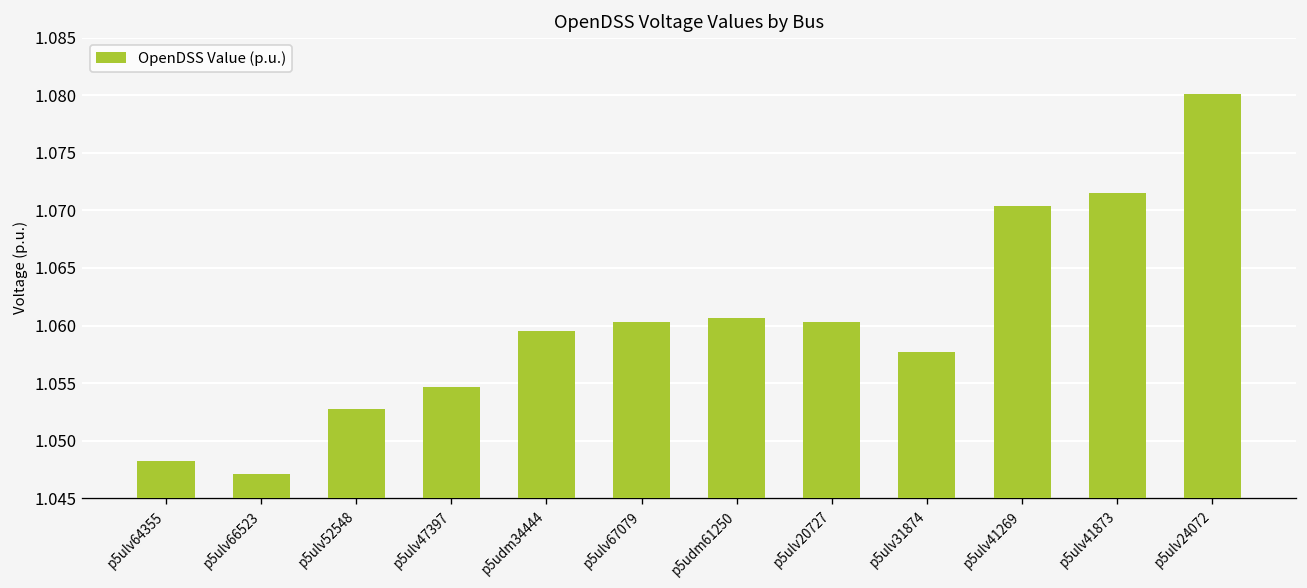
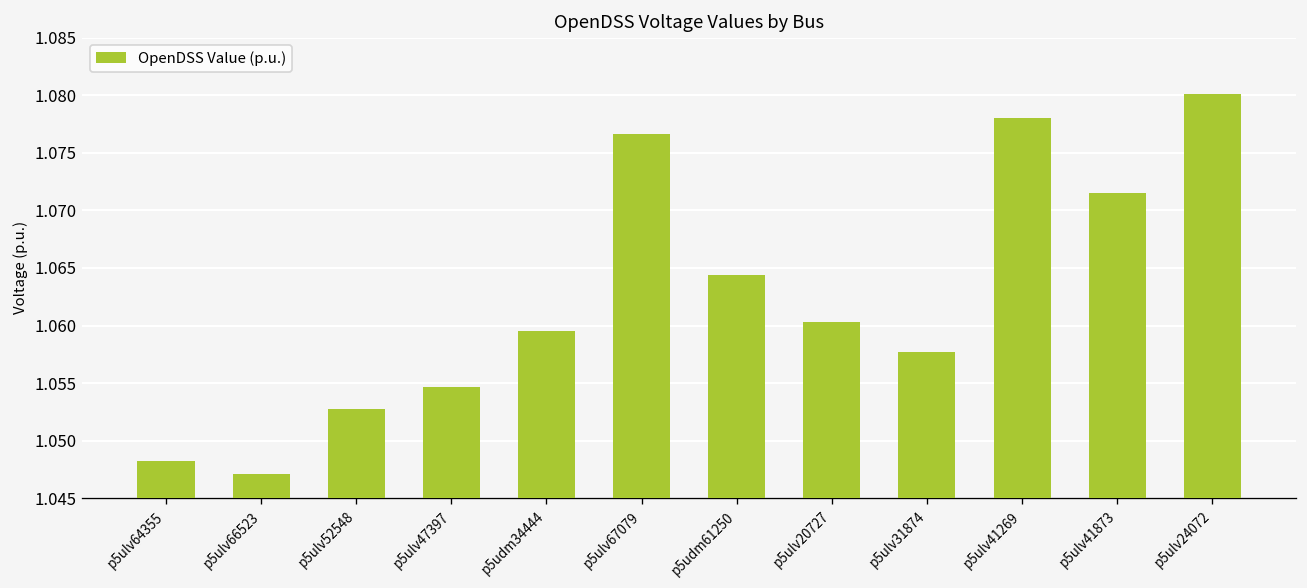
p5ulv67079: 1.060 -> 1.077
p5udm61250: 1.061 -> 1.064
p5ulv41269: 1.070 -> 1.078
